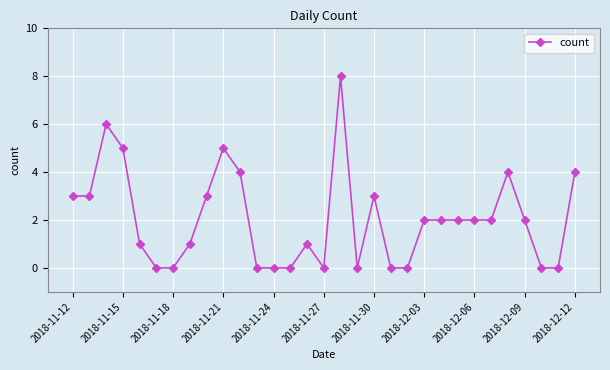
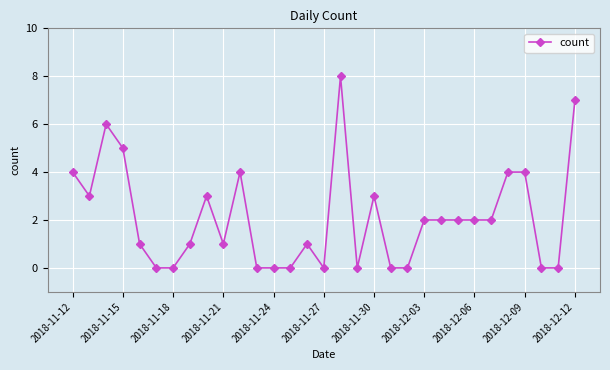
2018-11-12: 3 -> 4
2018-11-21: 5 -> 1
2018-12-09: 2 -> 4
2018-12-12: 4 -> 7
